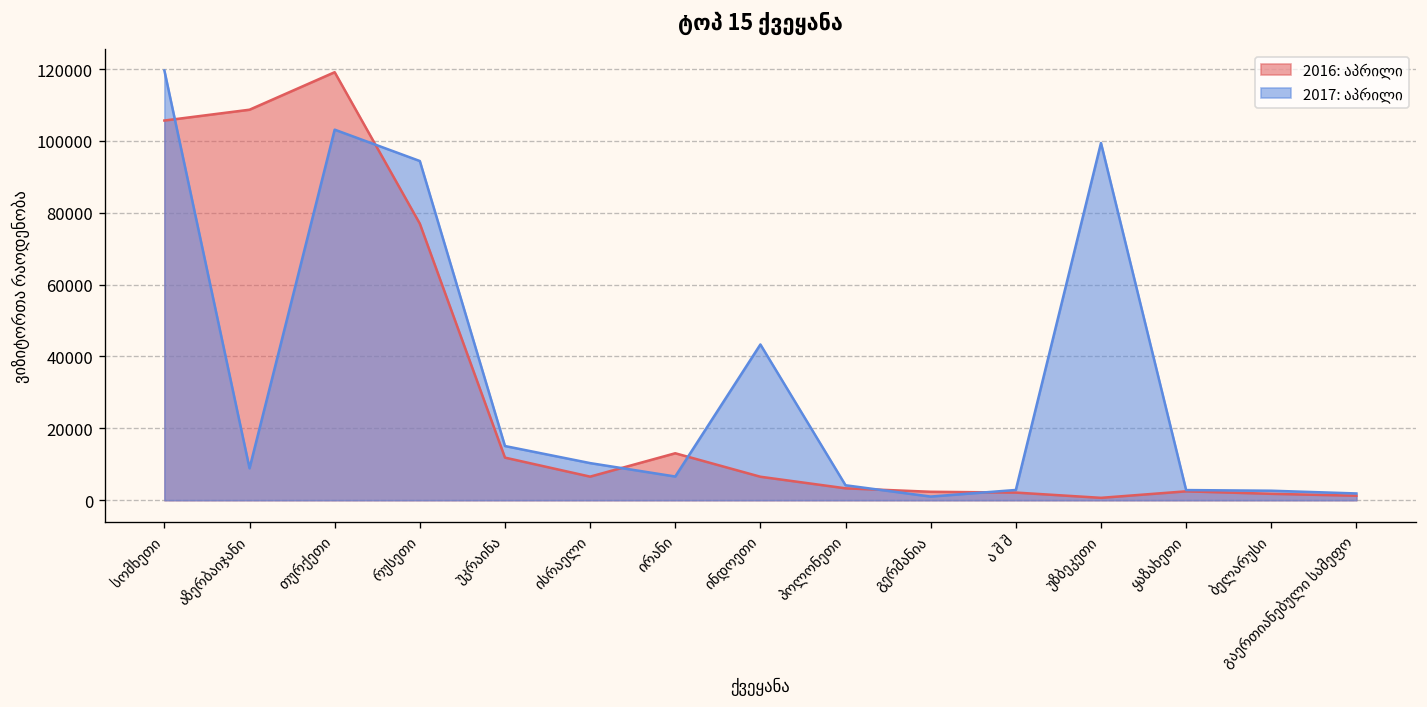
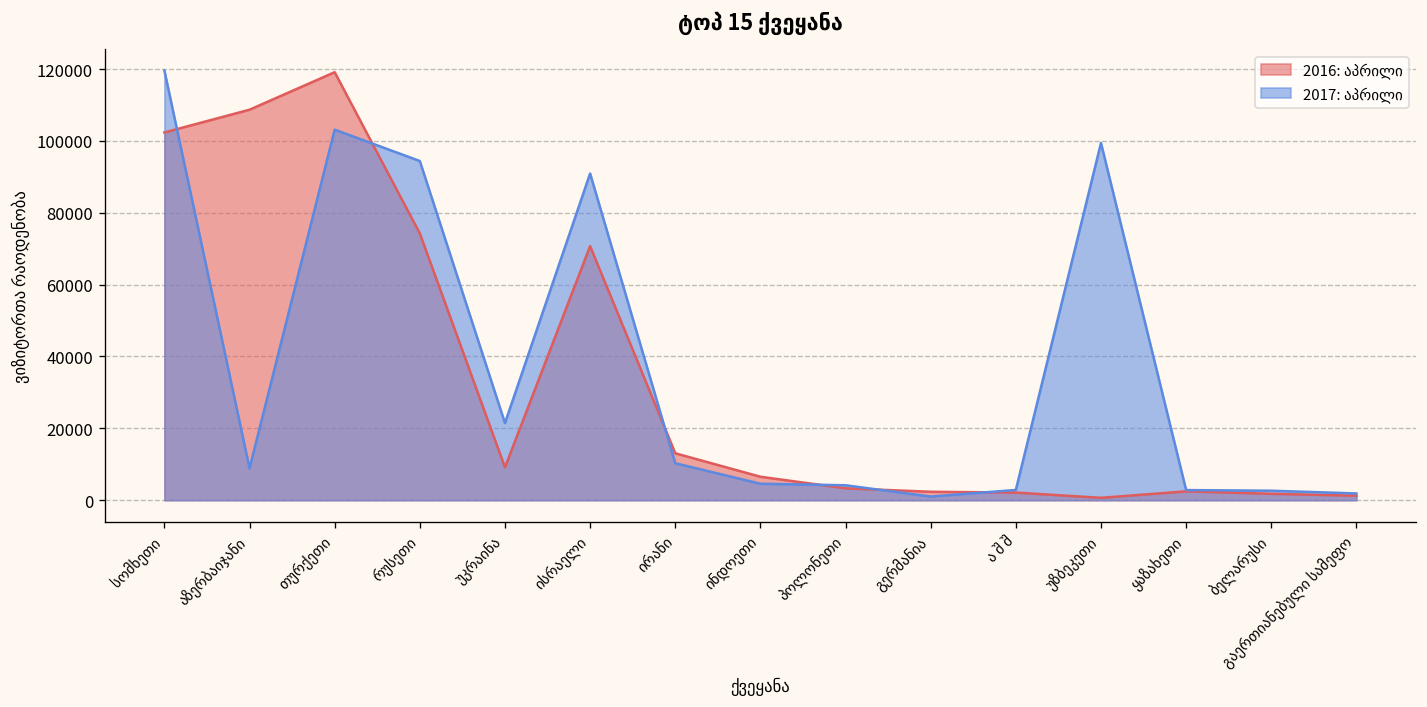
2016: აპრილი, სომხეთი: 106000 -> 102000
2016: აპრილი, რუსეთი: 77000 -> 74000
2016: აპრილი, უკრაინა: 12000 -> 9000
2017: აპრილი, უკრაინა: 15000 -> 21000
2016: აპრილი, ისრაელი: 7000 -> 71000
2017: აპრილი, ისრაელი: 10000 -> 91000
2017: აპრილი, ირანი: 7000 -> 10000
2017: აპრილი, ინდოეთი: 43000 -> 5000
